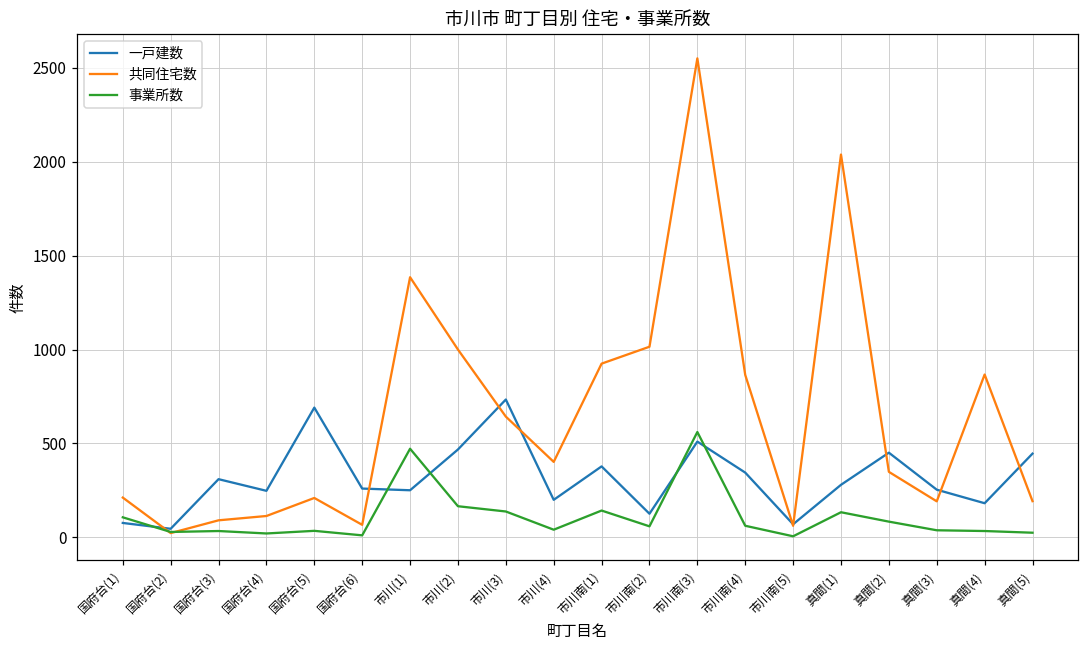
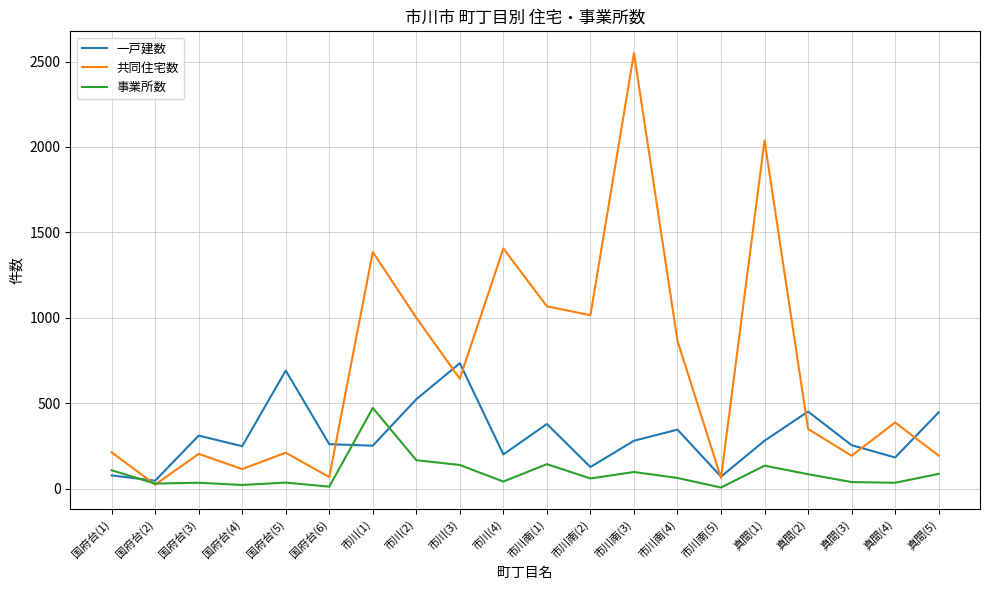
共同住宅数, 国府台(3): 90 -> 200
一戸建数, 市川(2): 470 -> 520
共同住宅数, 市川(4): 400 -> 1410
共同住宅数, 市川南(1): 930 -> 1070
一戸建数, 市川南(3): 510 -> 280
事業所数, 市川南(3): 560 -> 100
共同住宅数, 真間(4): 870 -> 390
事業所数, 真間(5): 30 -> 90
